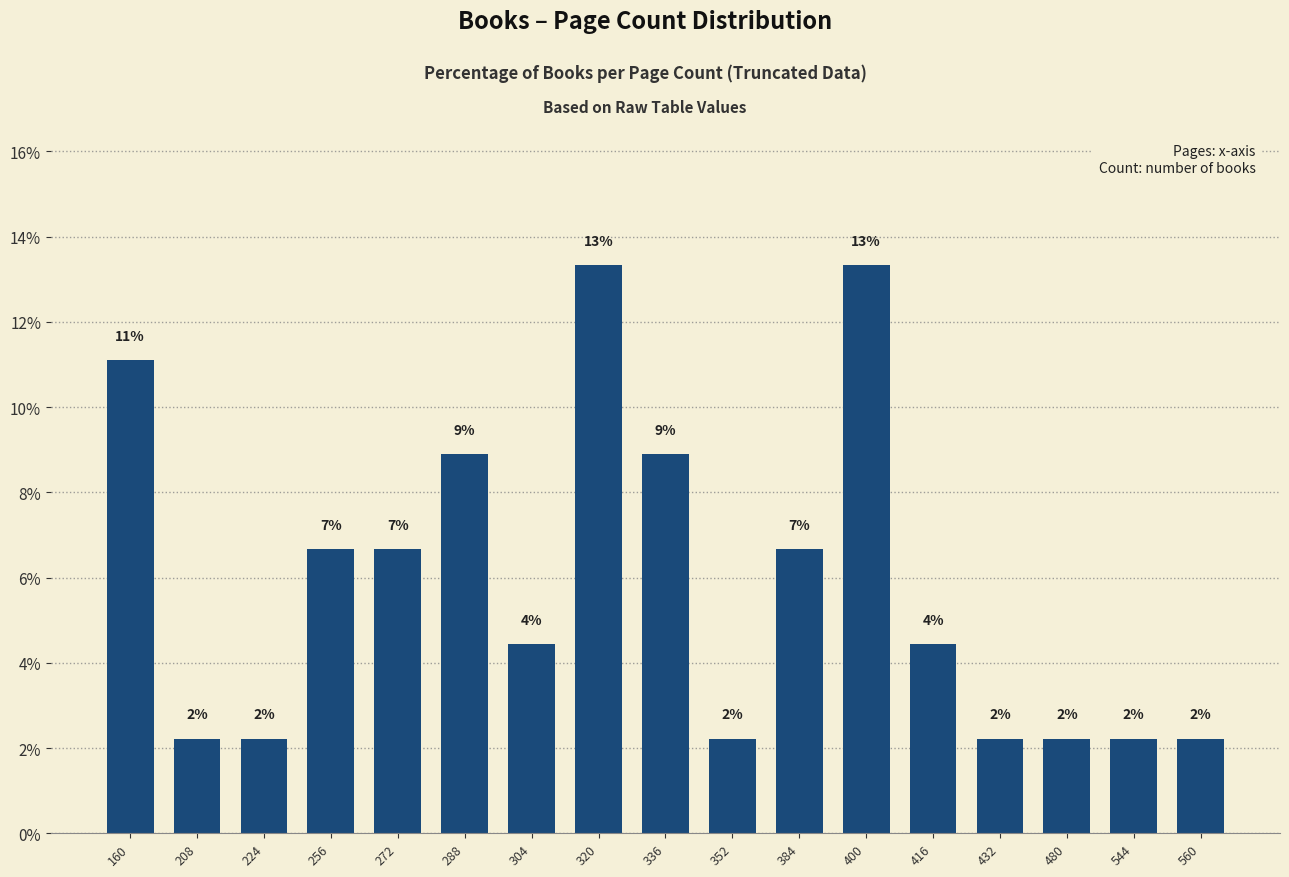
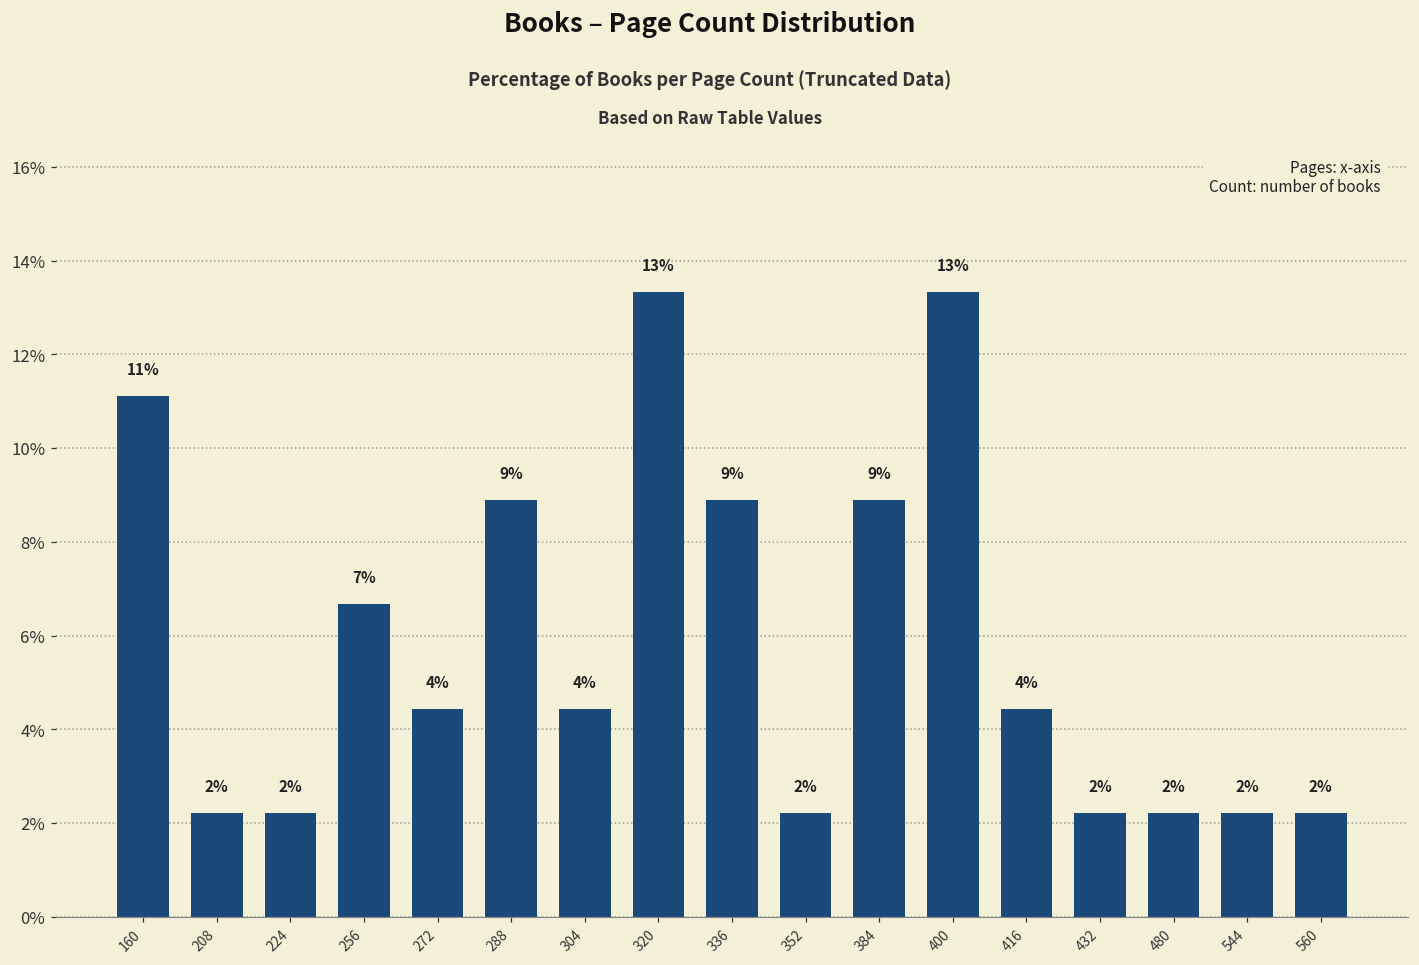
272: 7% -> 4%
384: 7% -> 9%
